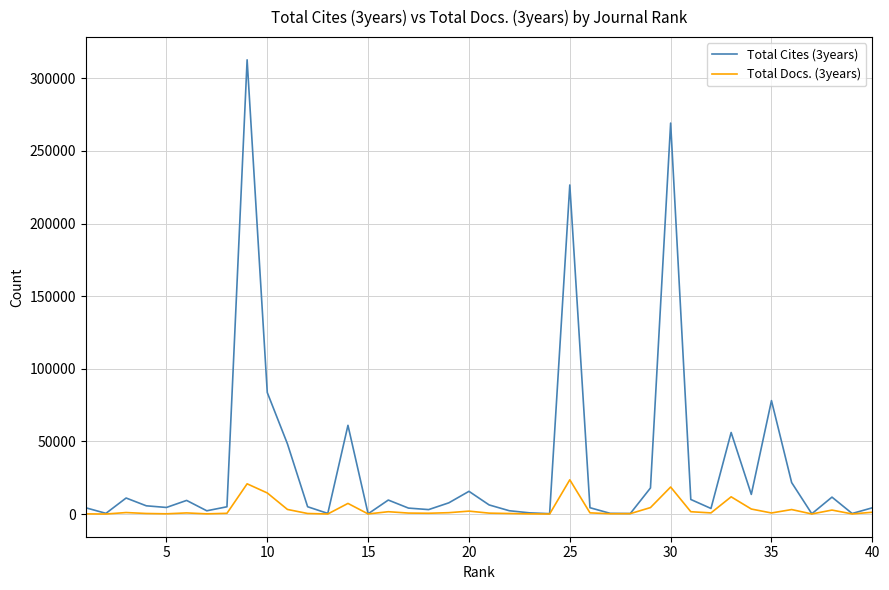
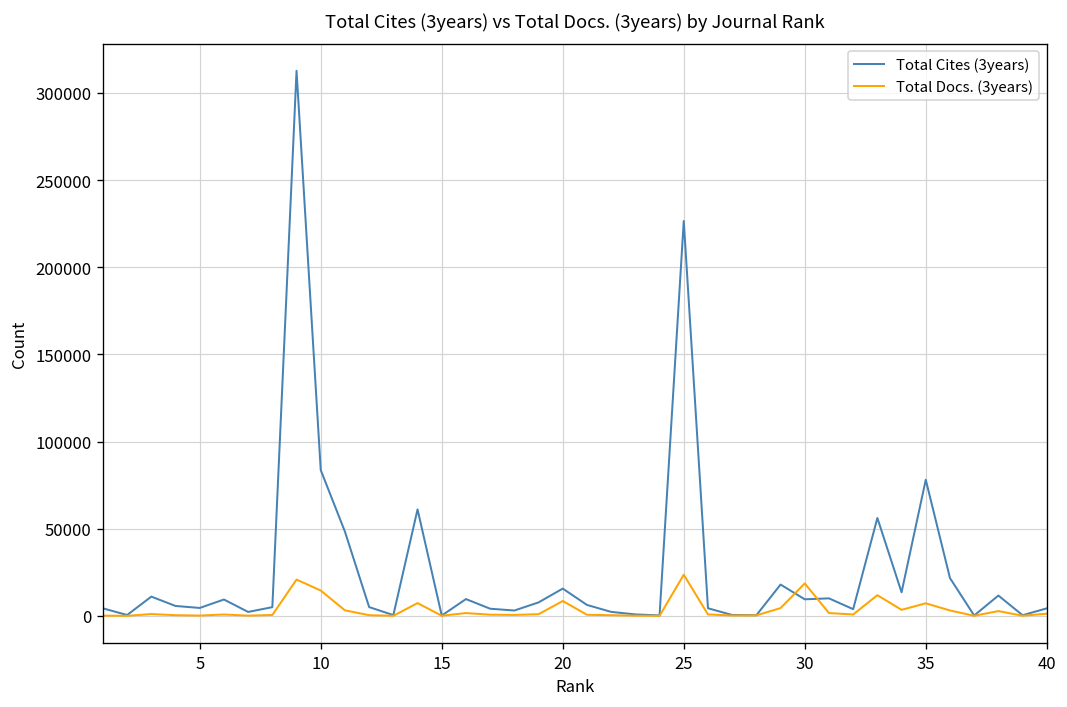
Total Docs. (3years), 20: 2000 -> 9000
Total Cites (3years), 30: 269000 -> 9000
Total Docs. (3years), 35: 1000 -> 7000
